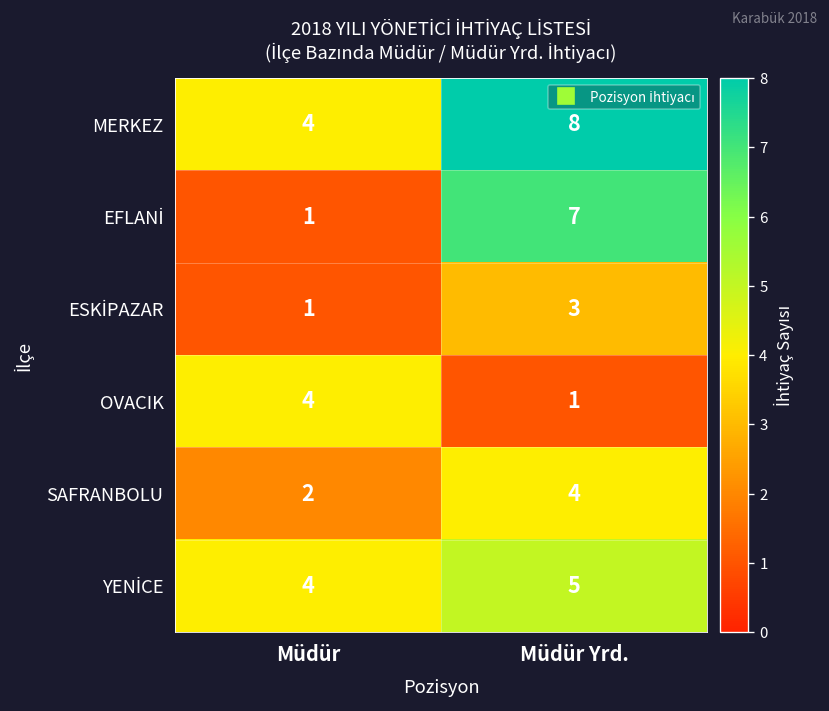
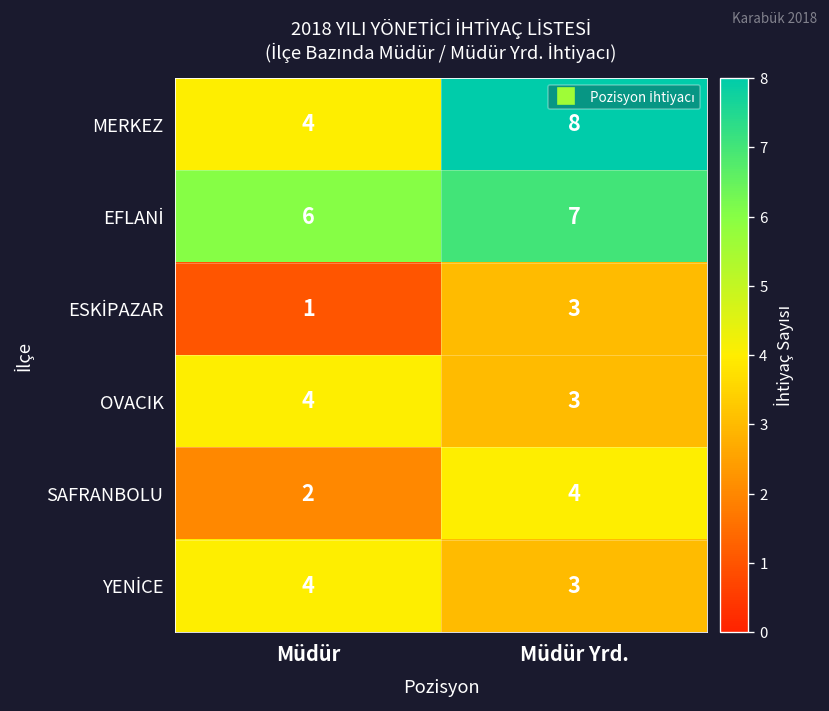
EFLANİ, Müdür: 1 -> 6
OVACIK, Müdür Yrd.: 1 -> 3
YENİCE, Müdür Yrd.: 5 -> 3
